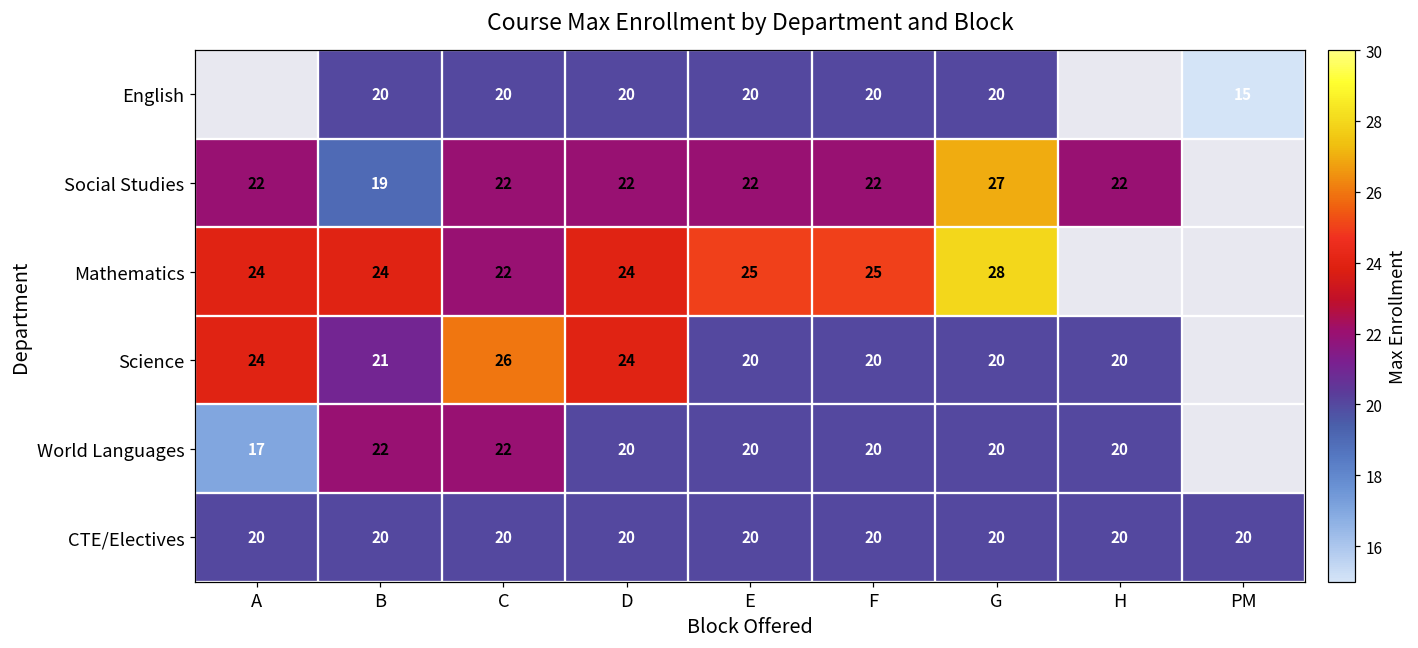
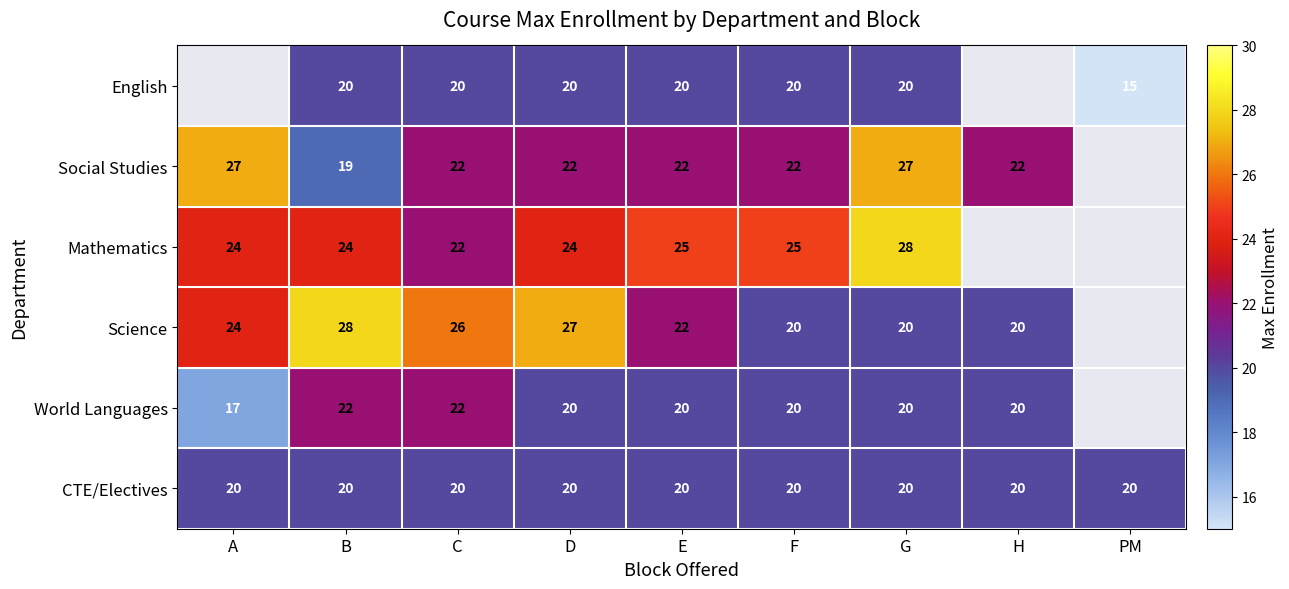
Social Studies, A: 22 -> 27
Science, B: 21 -> 28
Science, D: 24 -> 27
Science, E: 20 -> 22
